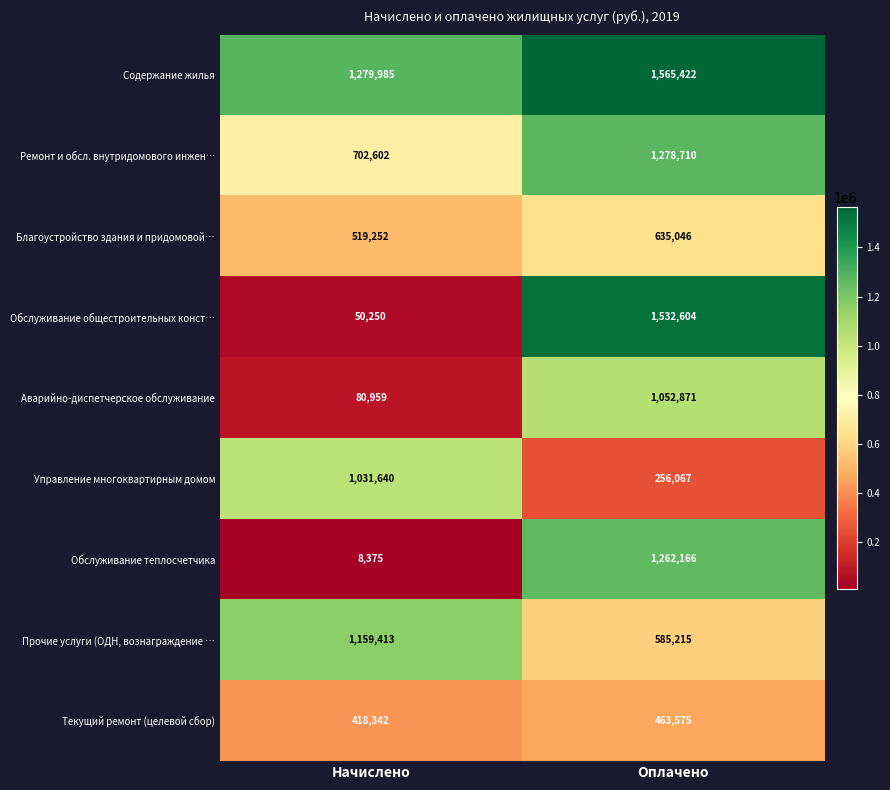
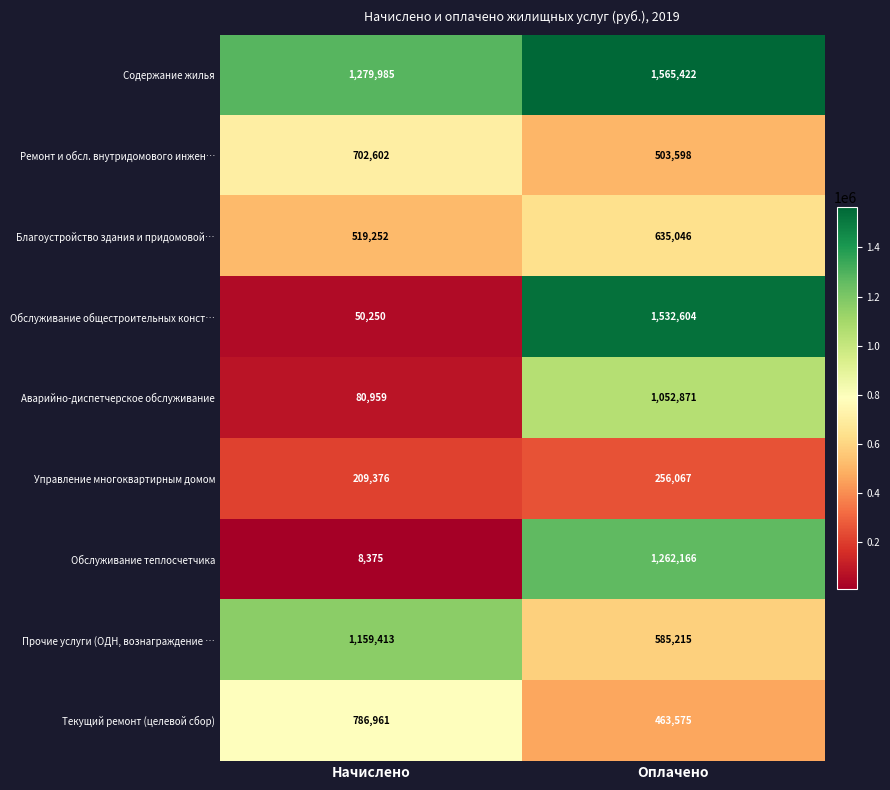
Ремонт и обсл. внутридомового инжен…, Оплачено: 1,278,710 -> 503,598
Управление многоквартирным домом, Начислено: 1,031,640 -> 209,376
Текущий ремонт (целевой сбор), Начислено: 418,342 -> 786,961
